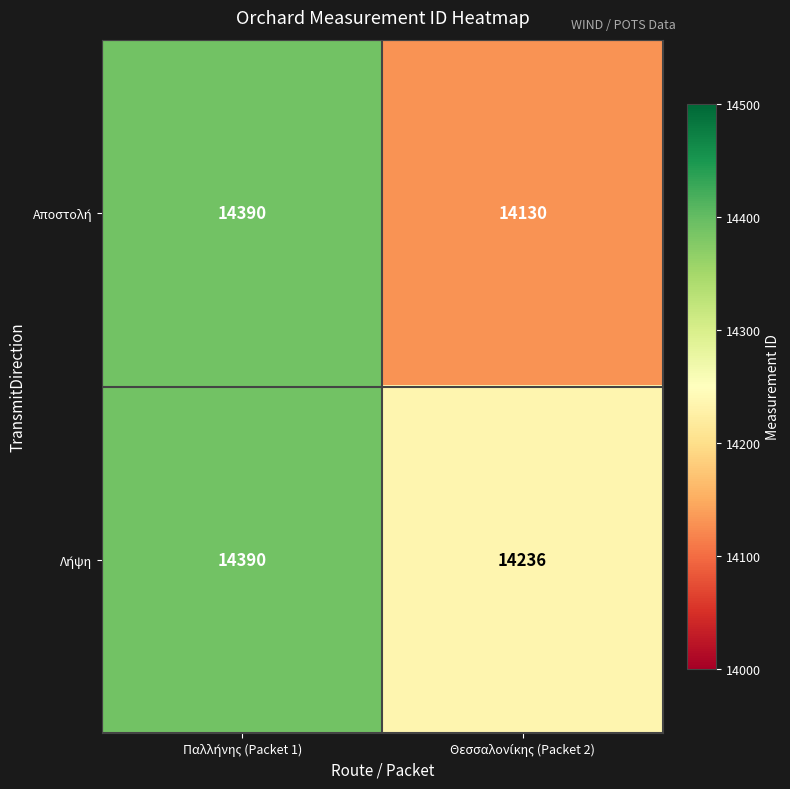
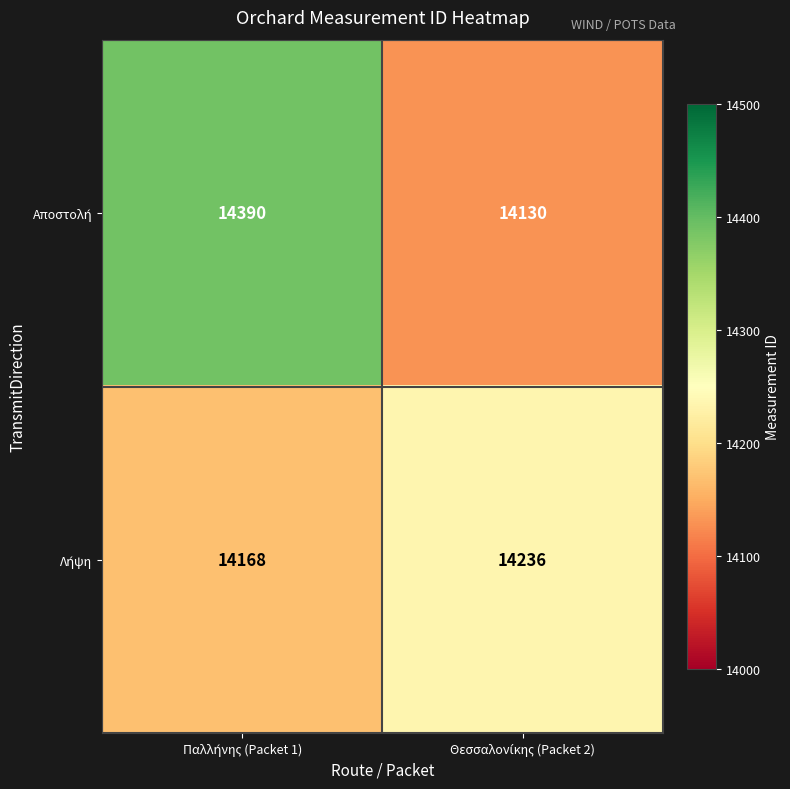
Λήψη, Παλλήνης (Packet 1): 14390 -> 14168
